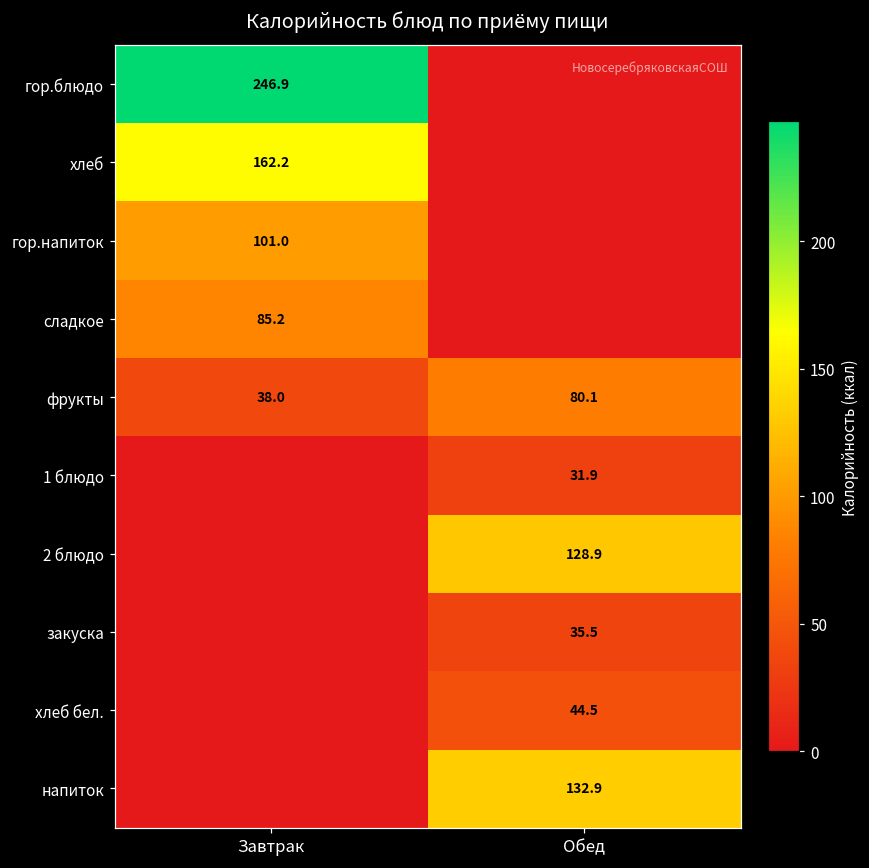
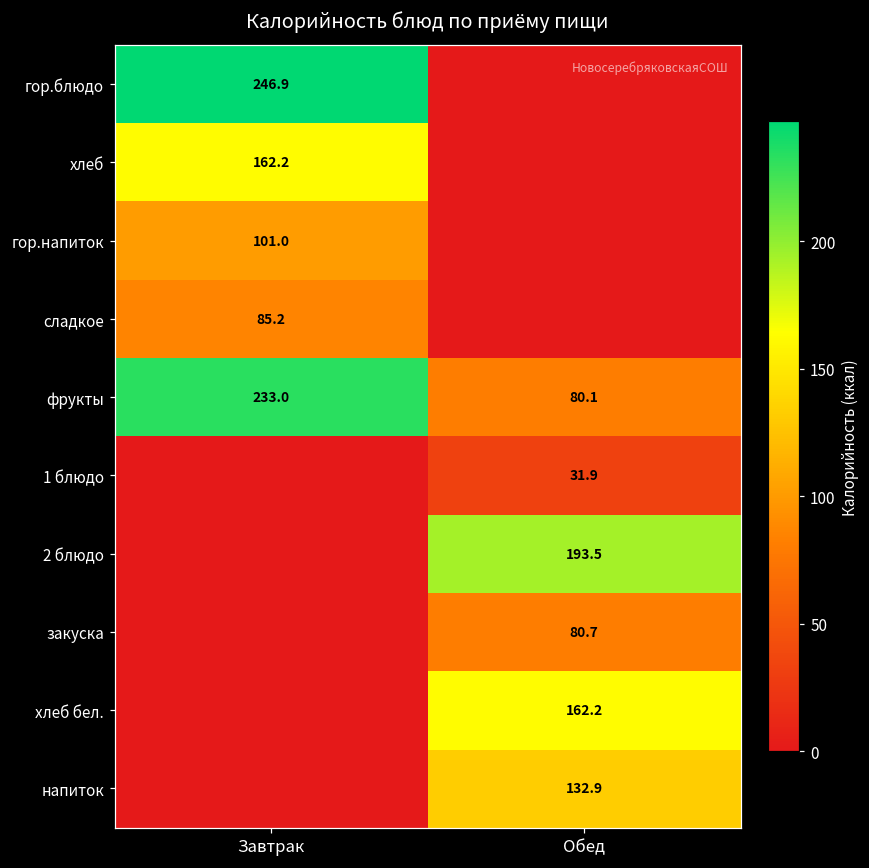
фрукты, Завтрак: 38.0 -> 233.0
2 блюдо, Обед: 128.9 -> 193.5
закуска, Обед: 35.5 -> 80.7
хлеб бел., Обед: 44.5 -> 162.2
